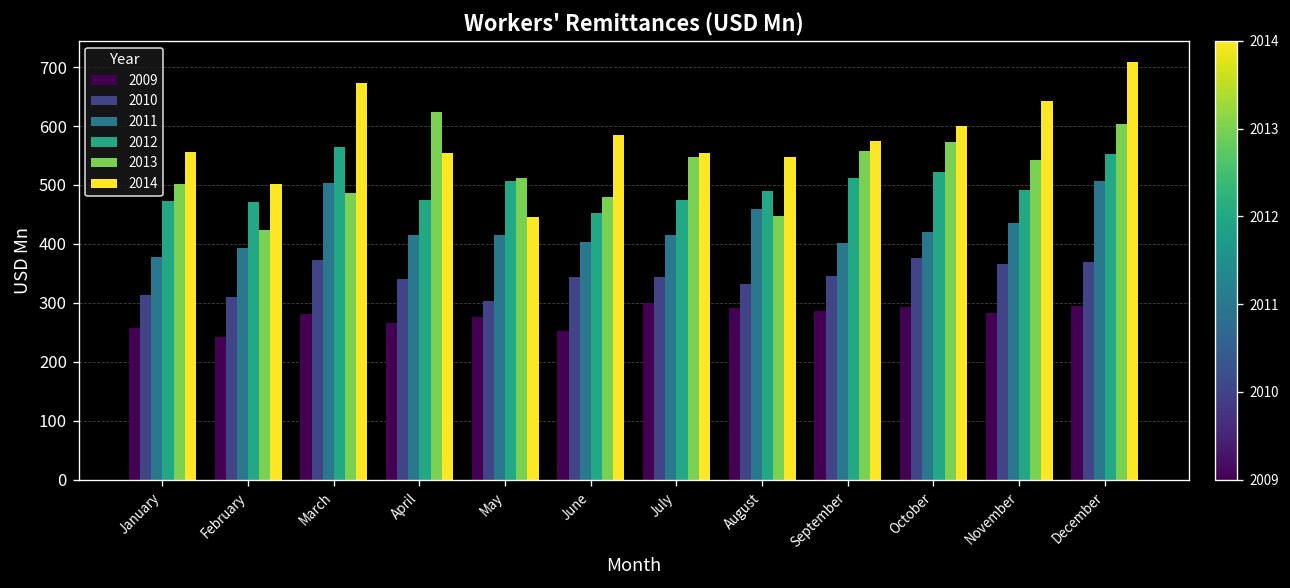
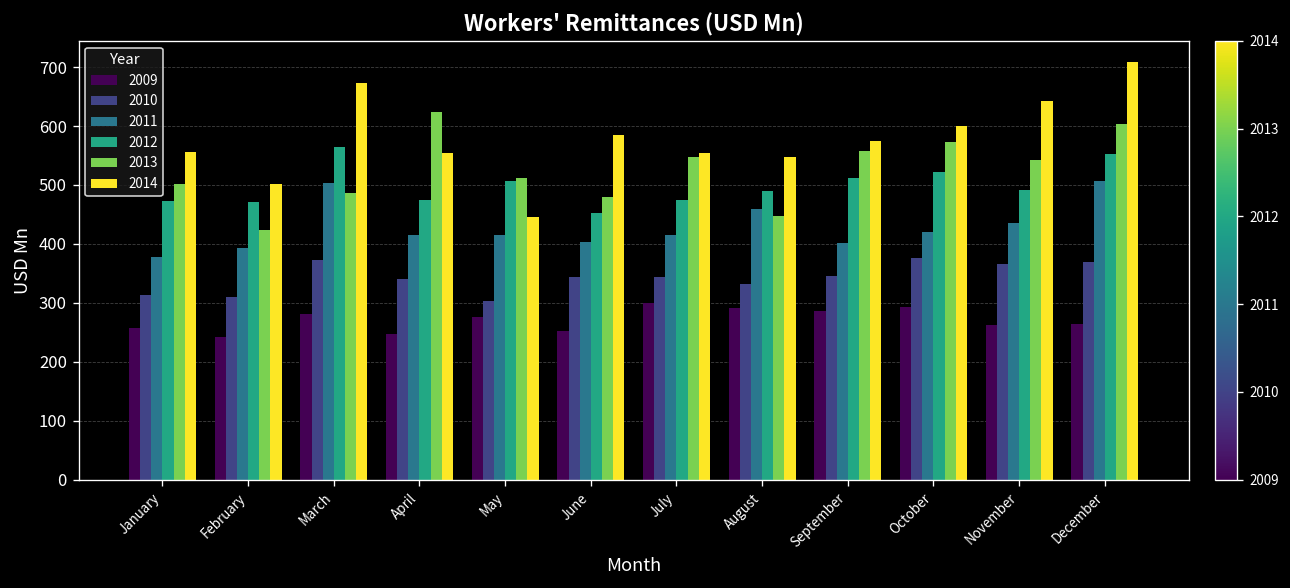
2009, April: 270 -> 250
2009, November: 280 -> 260
2009, December: 290 -> 260
